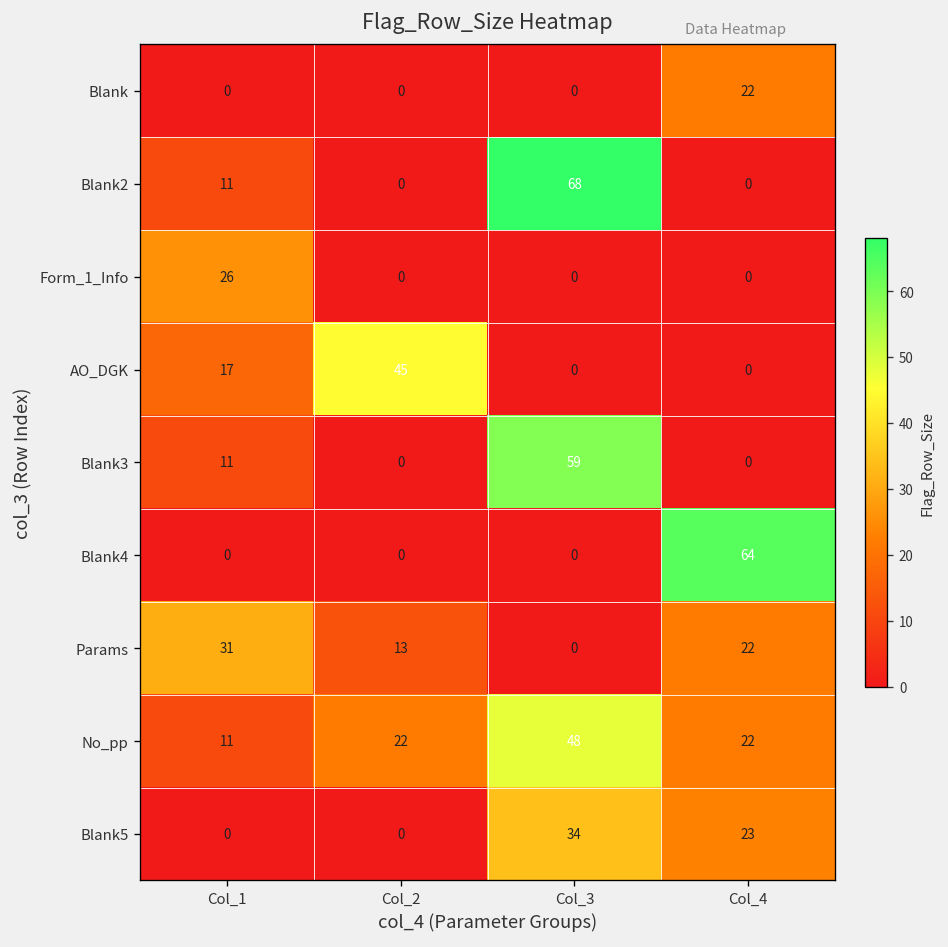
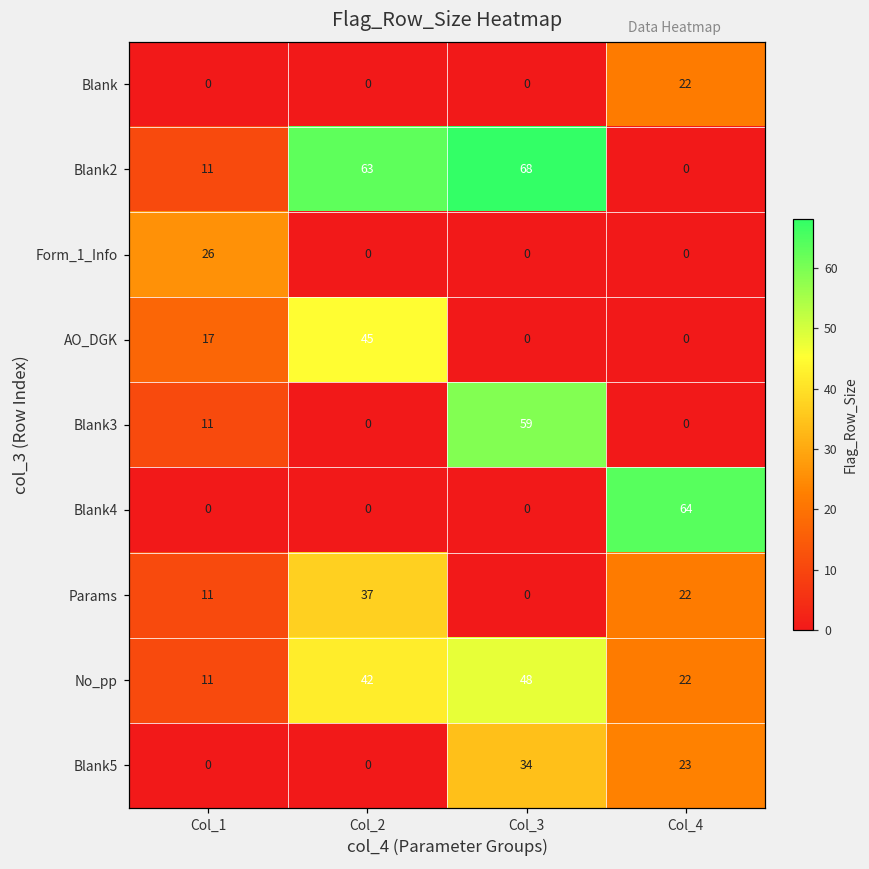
Blank2, Col_2: 0 -> 63
Params, Col_1: 31 -> 11
Params, Col_2: 13 -> 37
No_pp, Col_2: 22 -> 42
